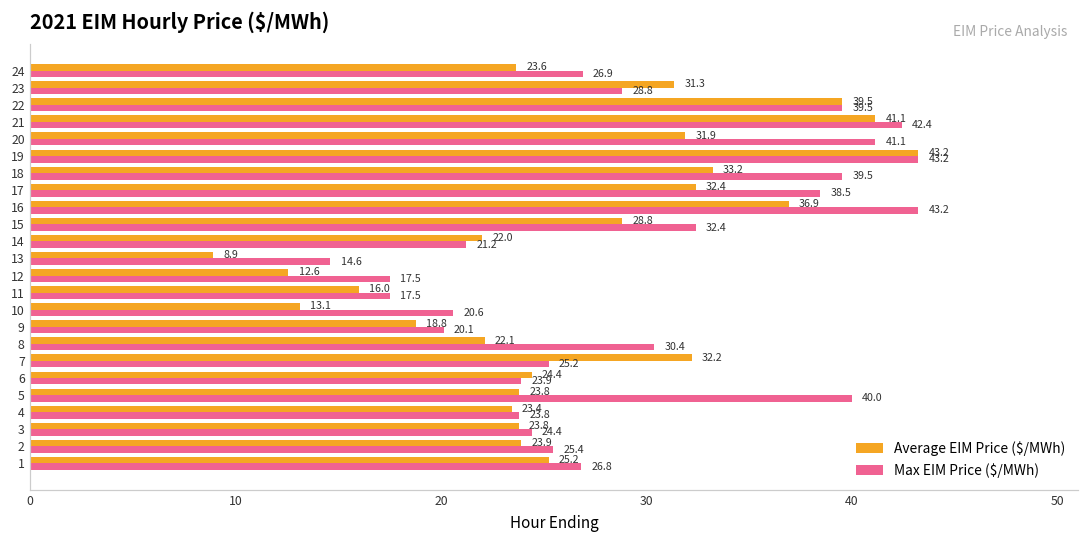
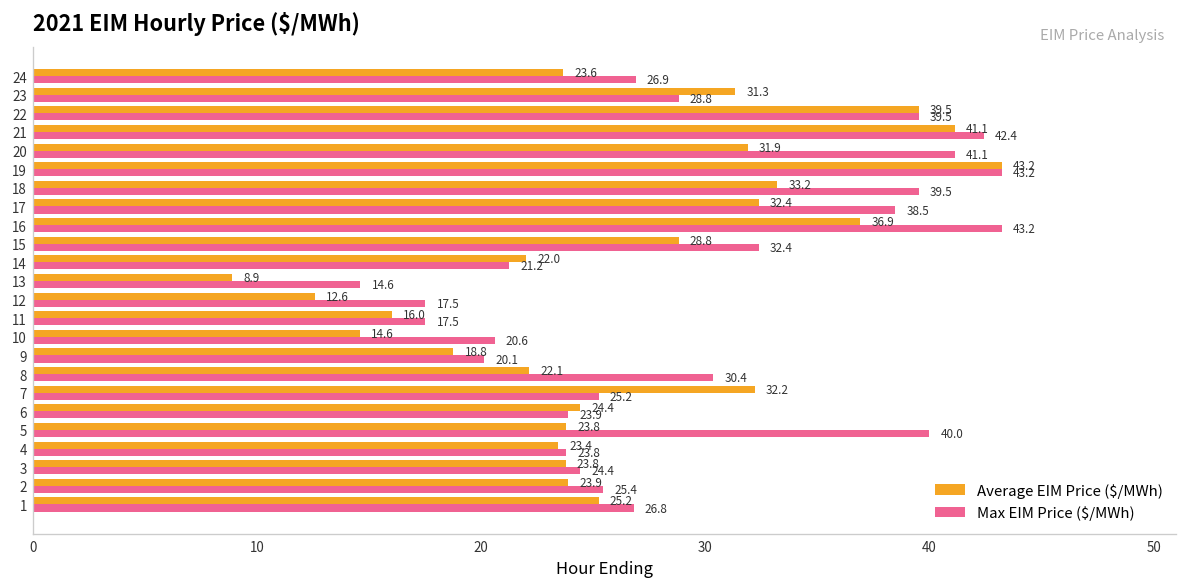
Average EIM Price ($/MWh), 10: 13.1 -> 14.6
